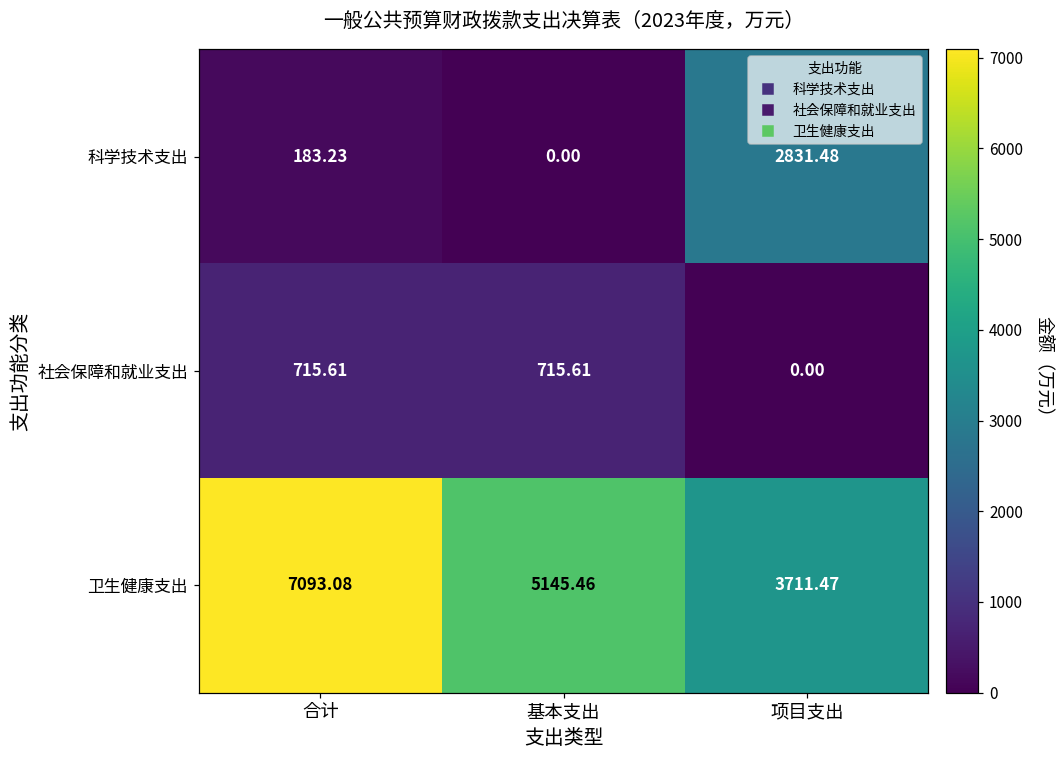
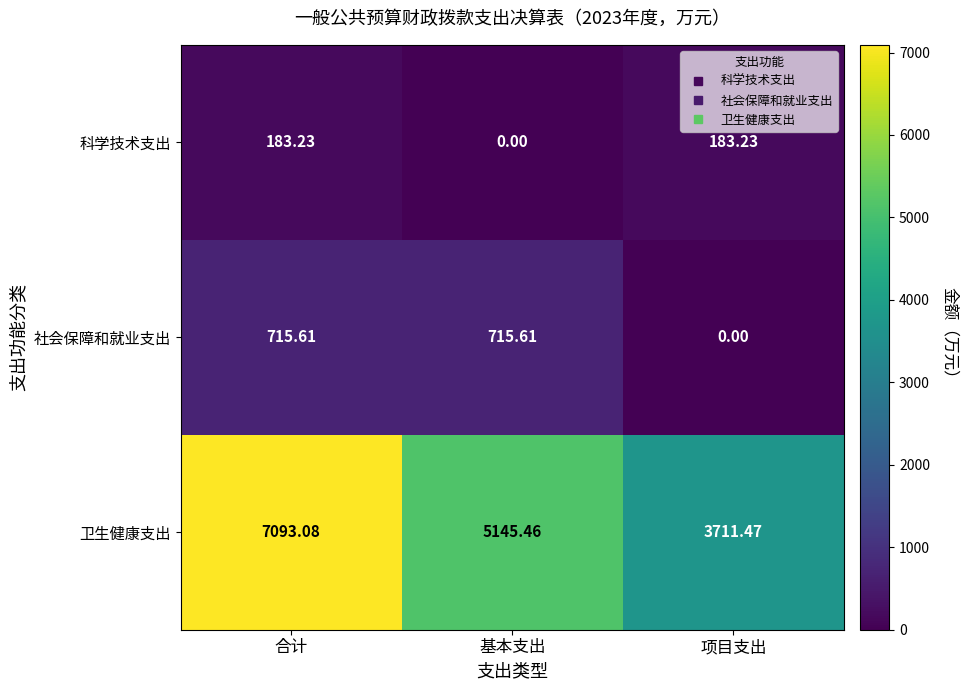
科学技术支出, 项目支出: 2831.48 -> 183.23
